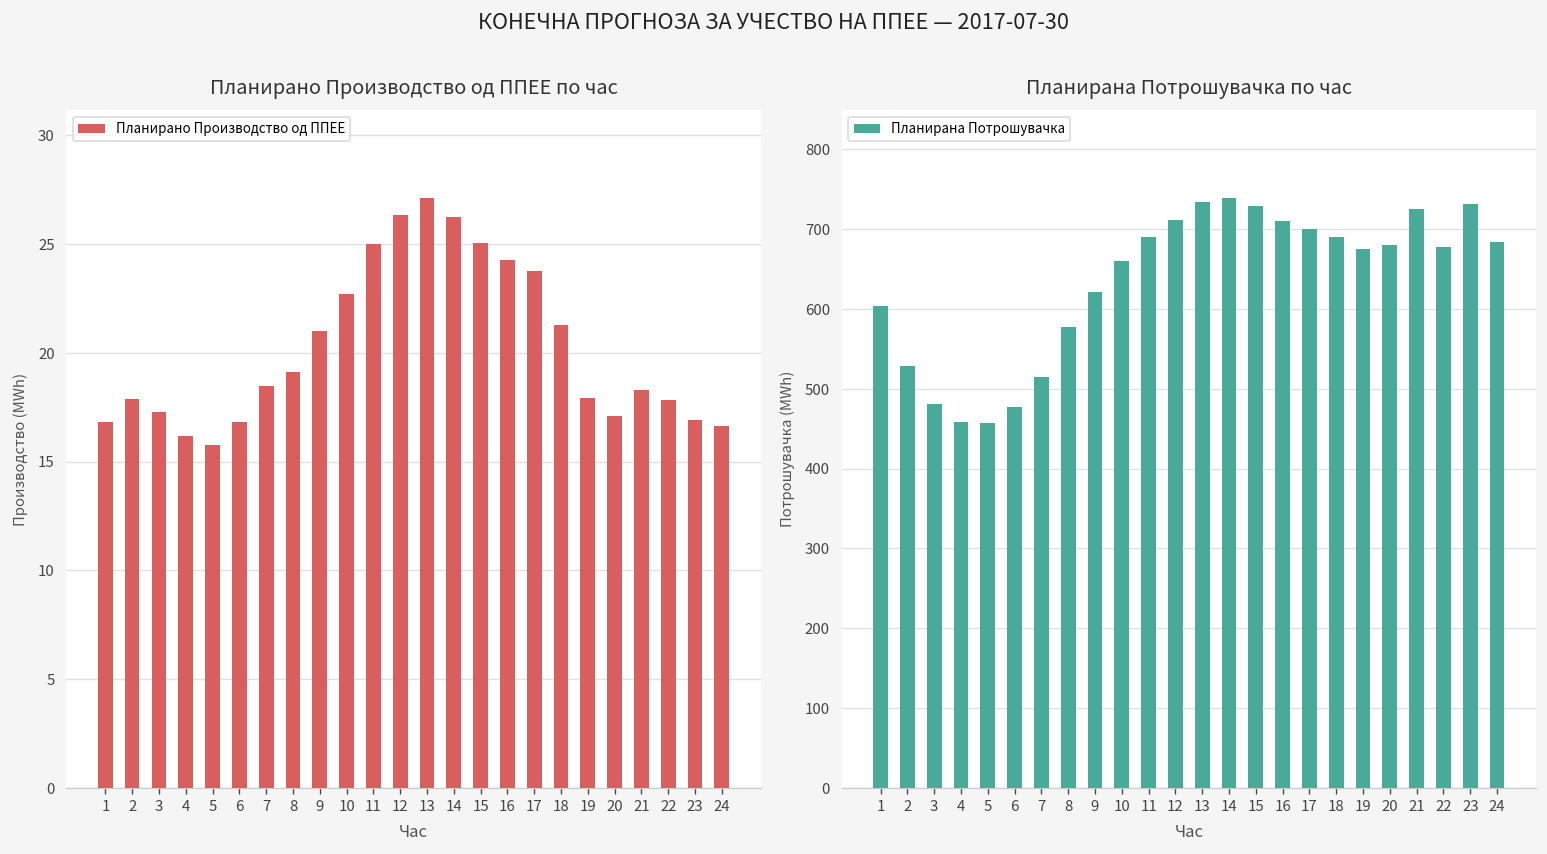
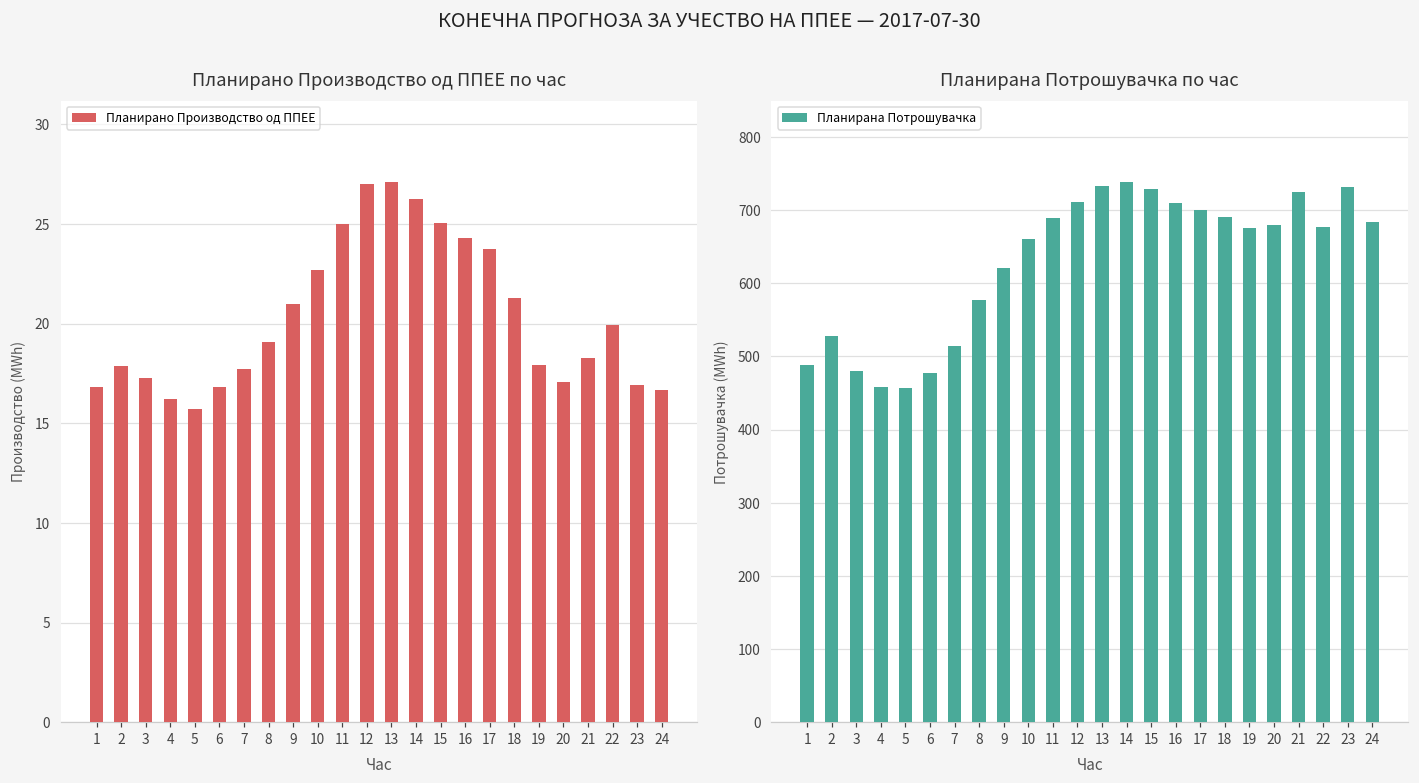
Планирано Производство од ППЕЕ по час, 7: 18.5 -> 17.7
Планирано Производство од ППЕЕ по час, 12: 26.4 -> 27.0
Планирано Производство од ППЕЕ по час, 22: 17.8 -> 19.9
Планирана Потрошувачка по час, 1: 600 -> 490
